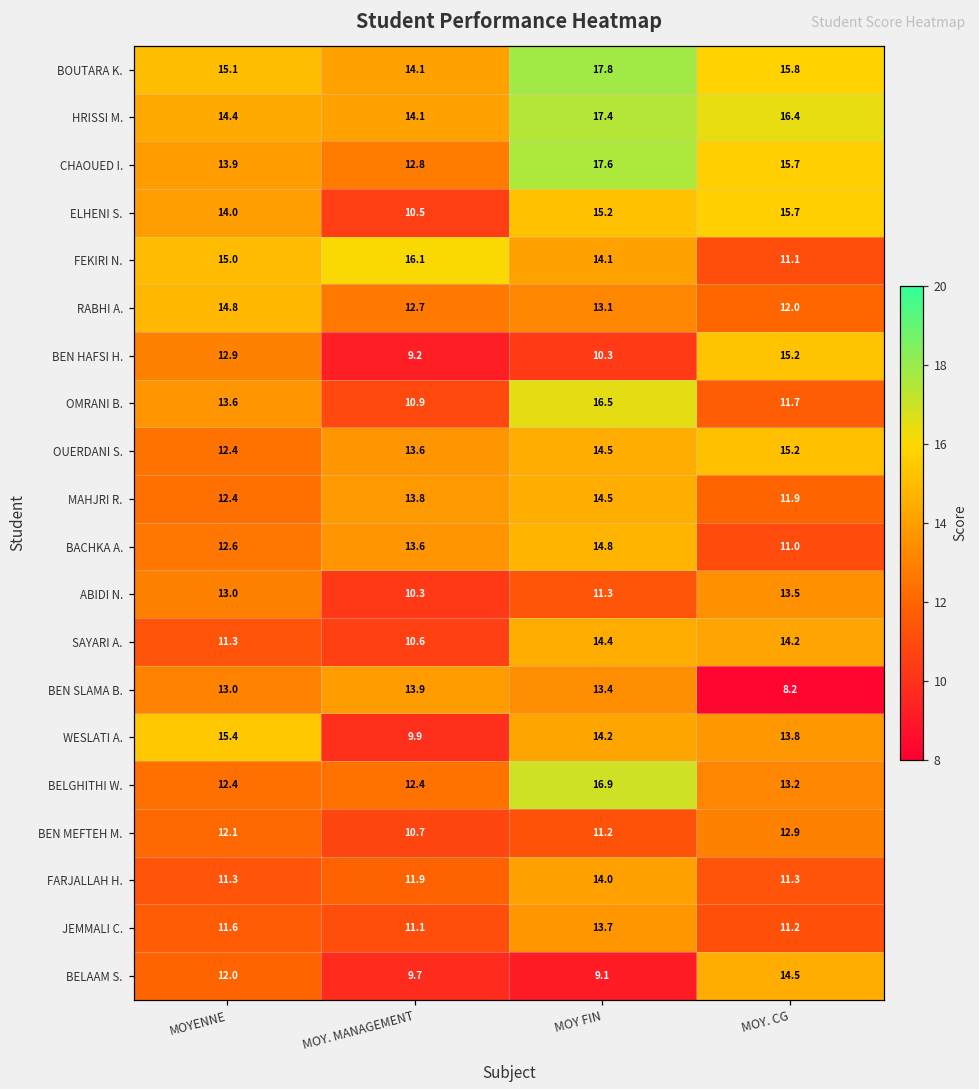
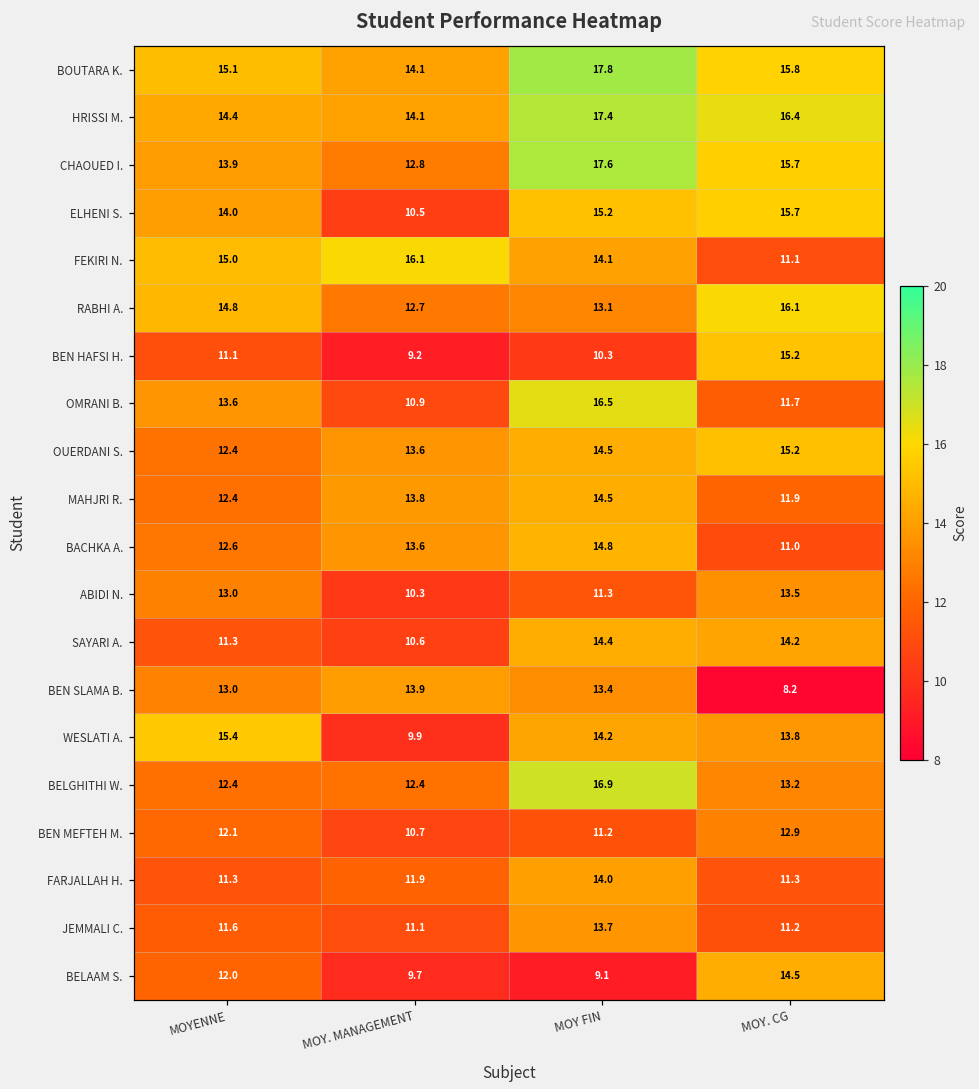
RABHI A., MOY. CG: 12.0 -> 16.1
BEN HAFSI H., MOYENNE: 12.9 -> 11.1
